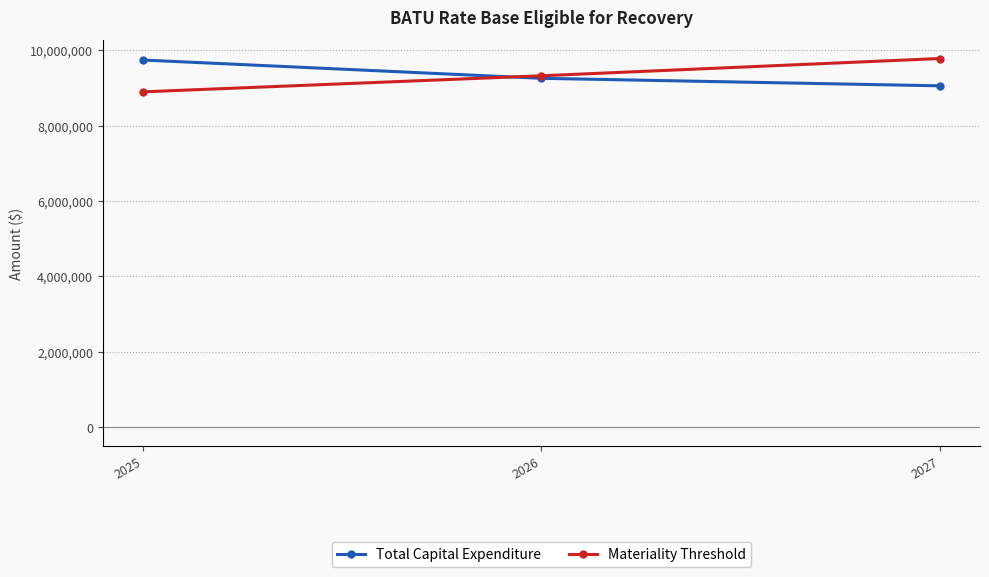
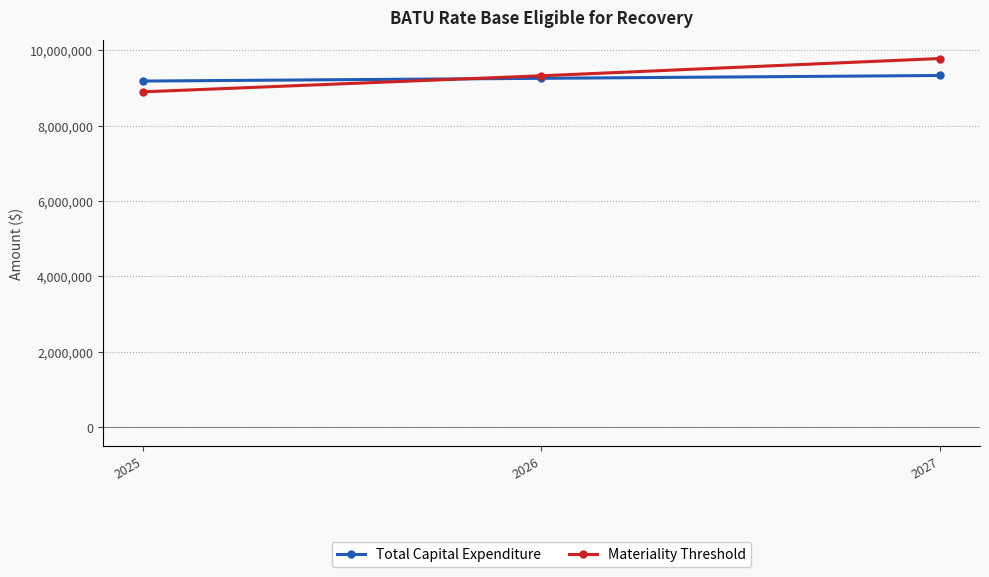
Total Capital Expenditure, 2025: 9,700,000 -> 9,200,000
Total Capital Expenditure, 2027: 9,100,000 -> 9,300,000
